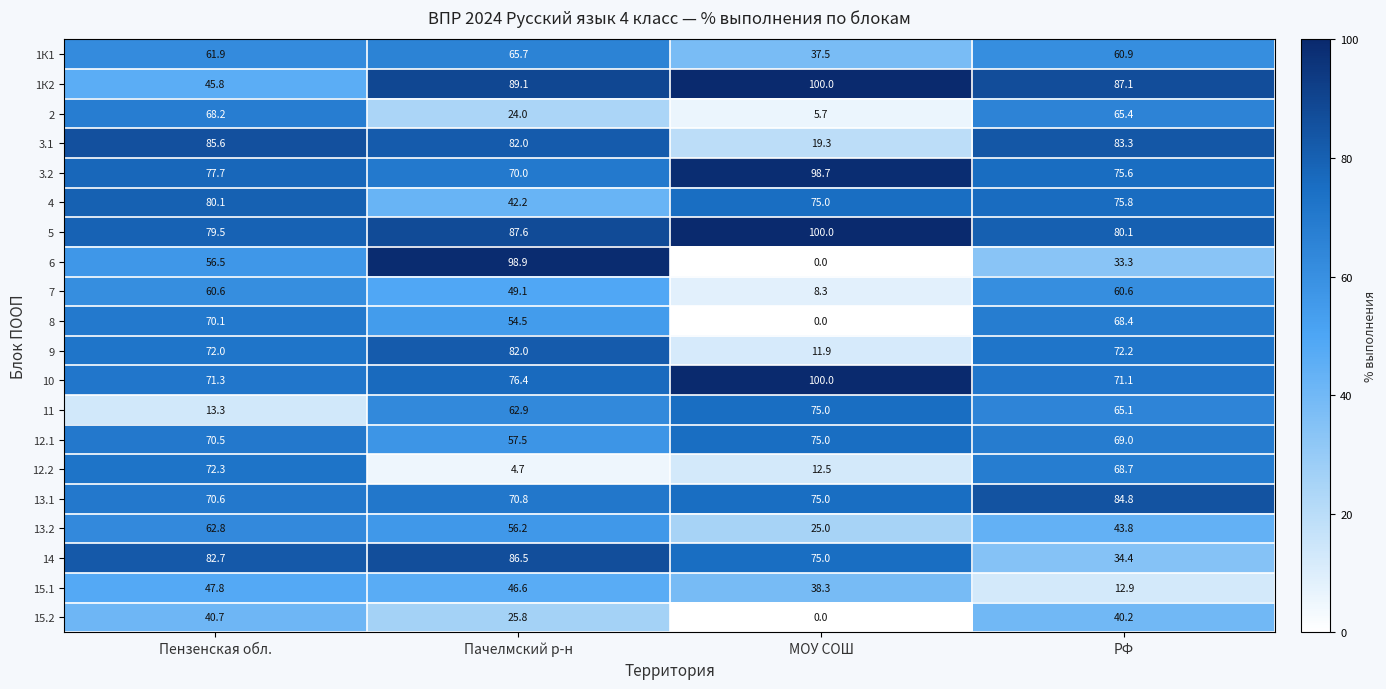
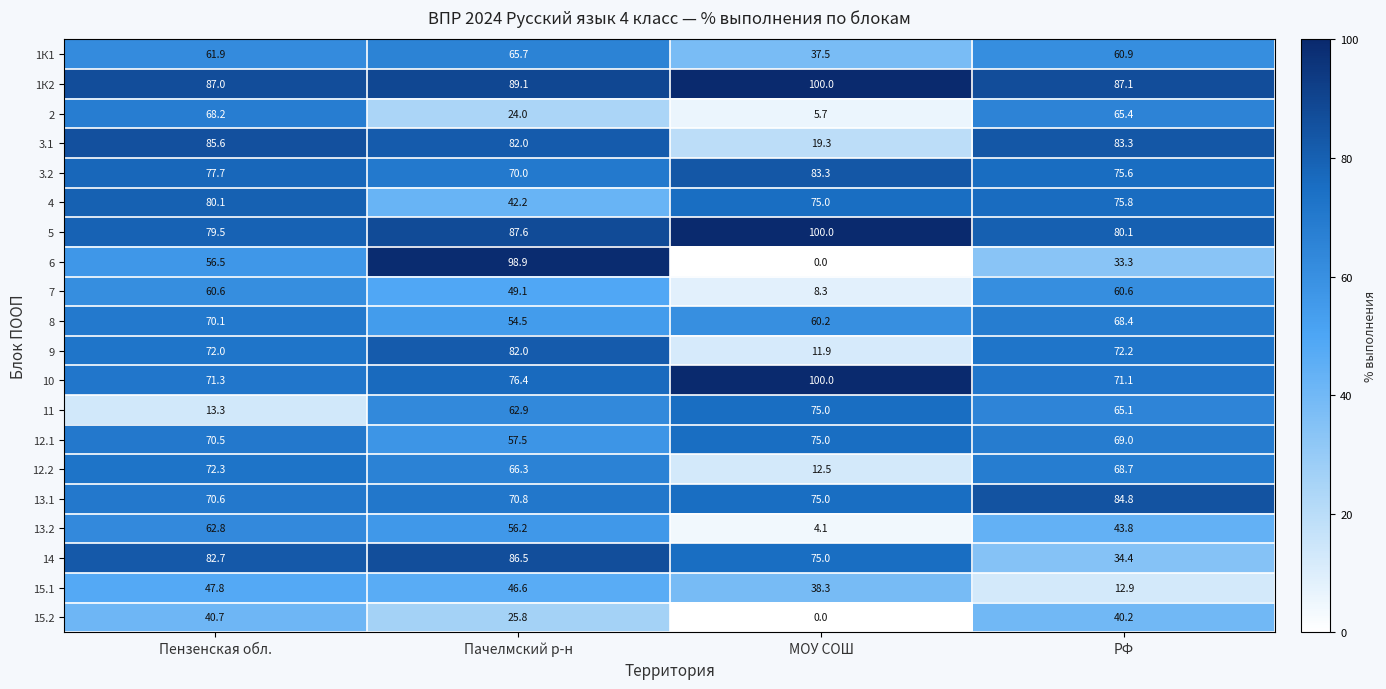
1К2, Пензенская обл.: 45.8 -> 87.0
3.2, МОУ СОШ: 98.7 -> 83.3
8, МОУ СОШ: 0.0 -> 60.2
12.2, Пачелмский р-н: 4.7 -> 66.3
13.2, МОУ СОШ: 25.0 -> 4.1
